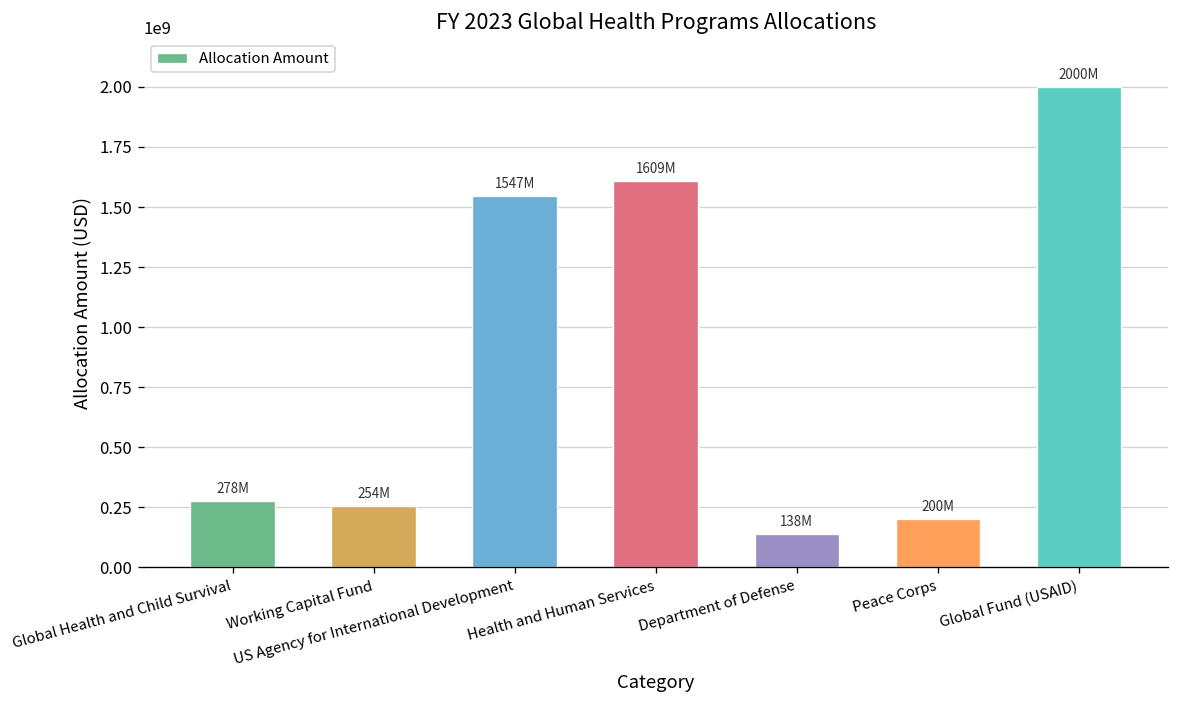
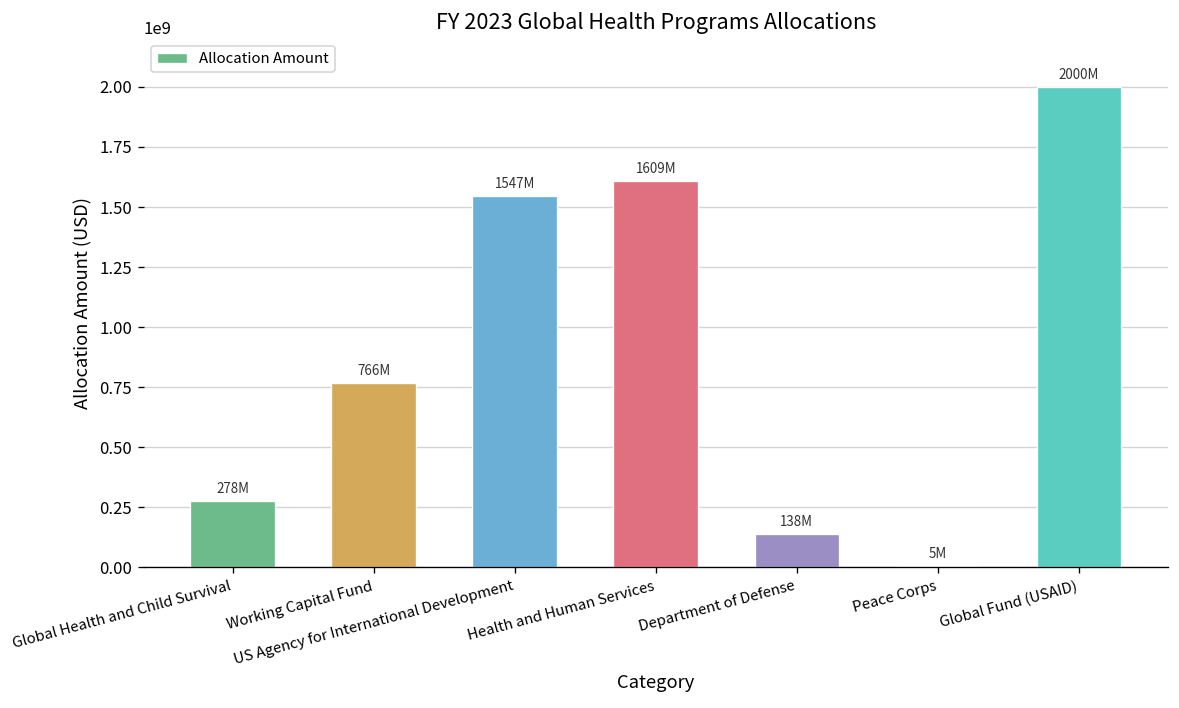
Working Capital Fund: 254M -> 766M
Peace Corps: 200M -> 5M
